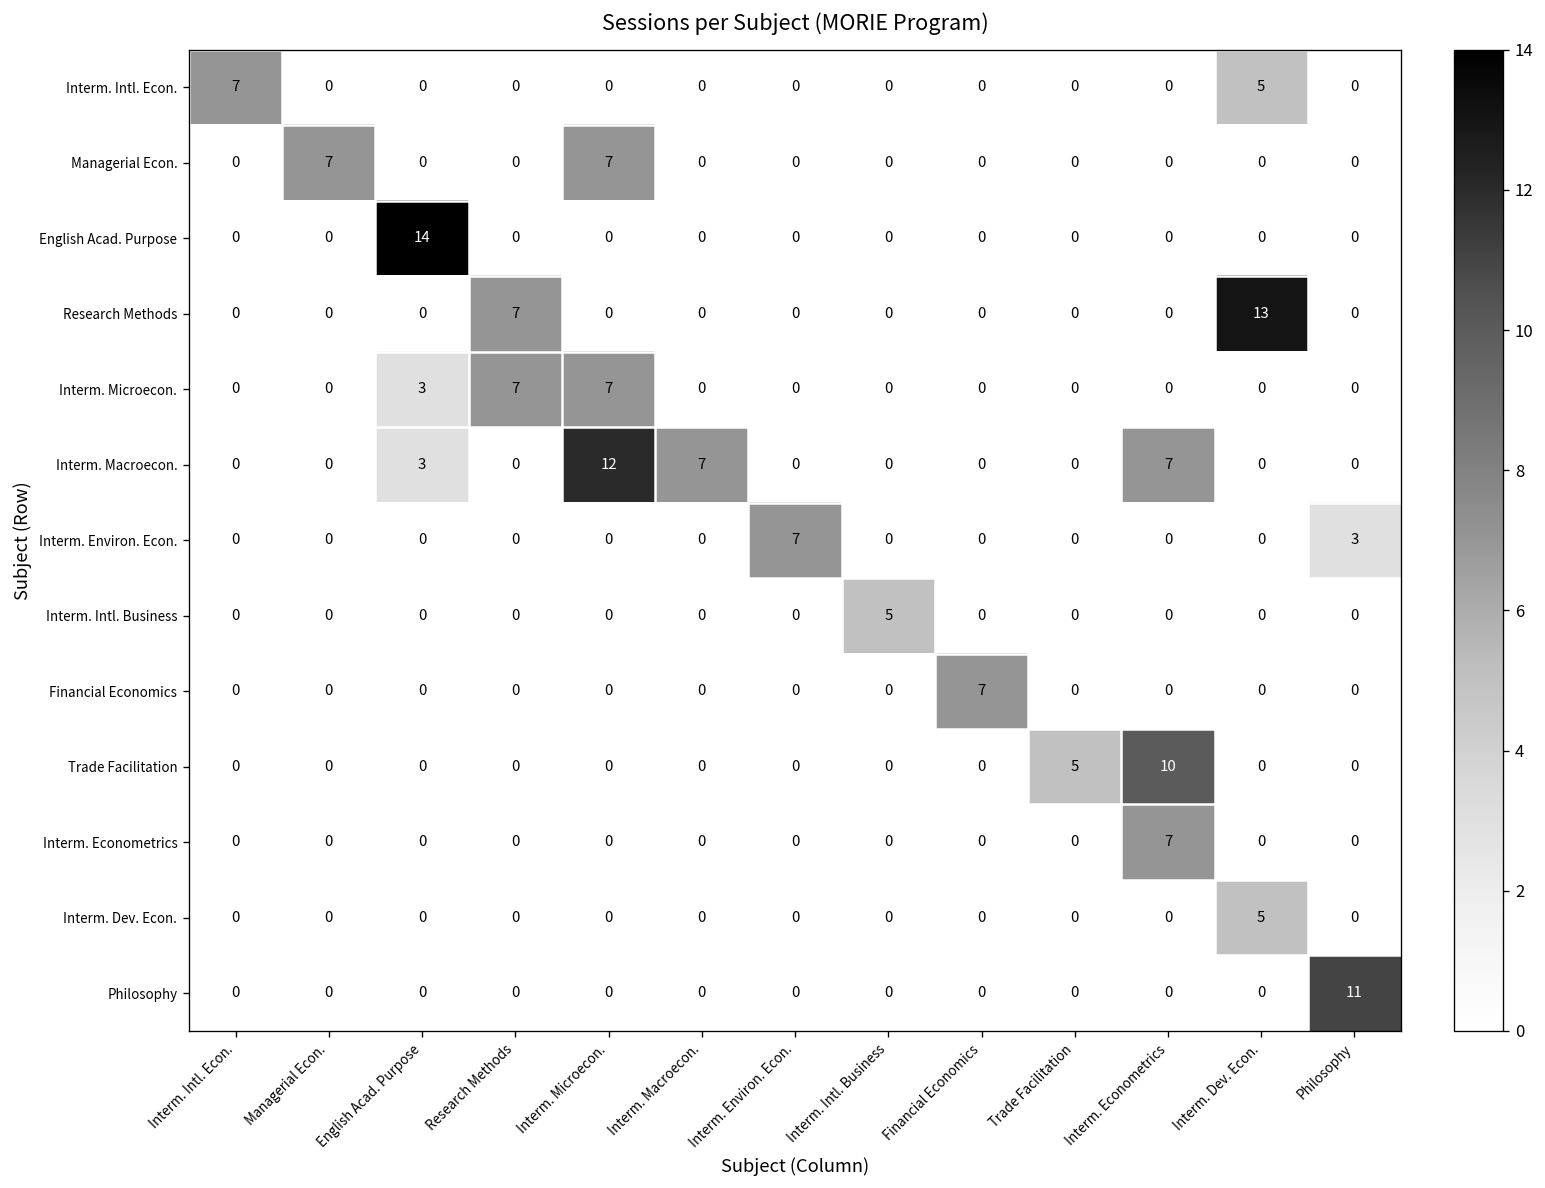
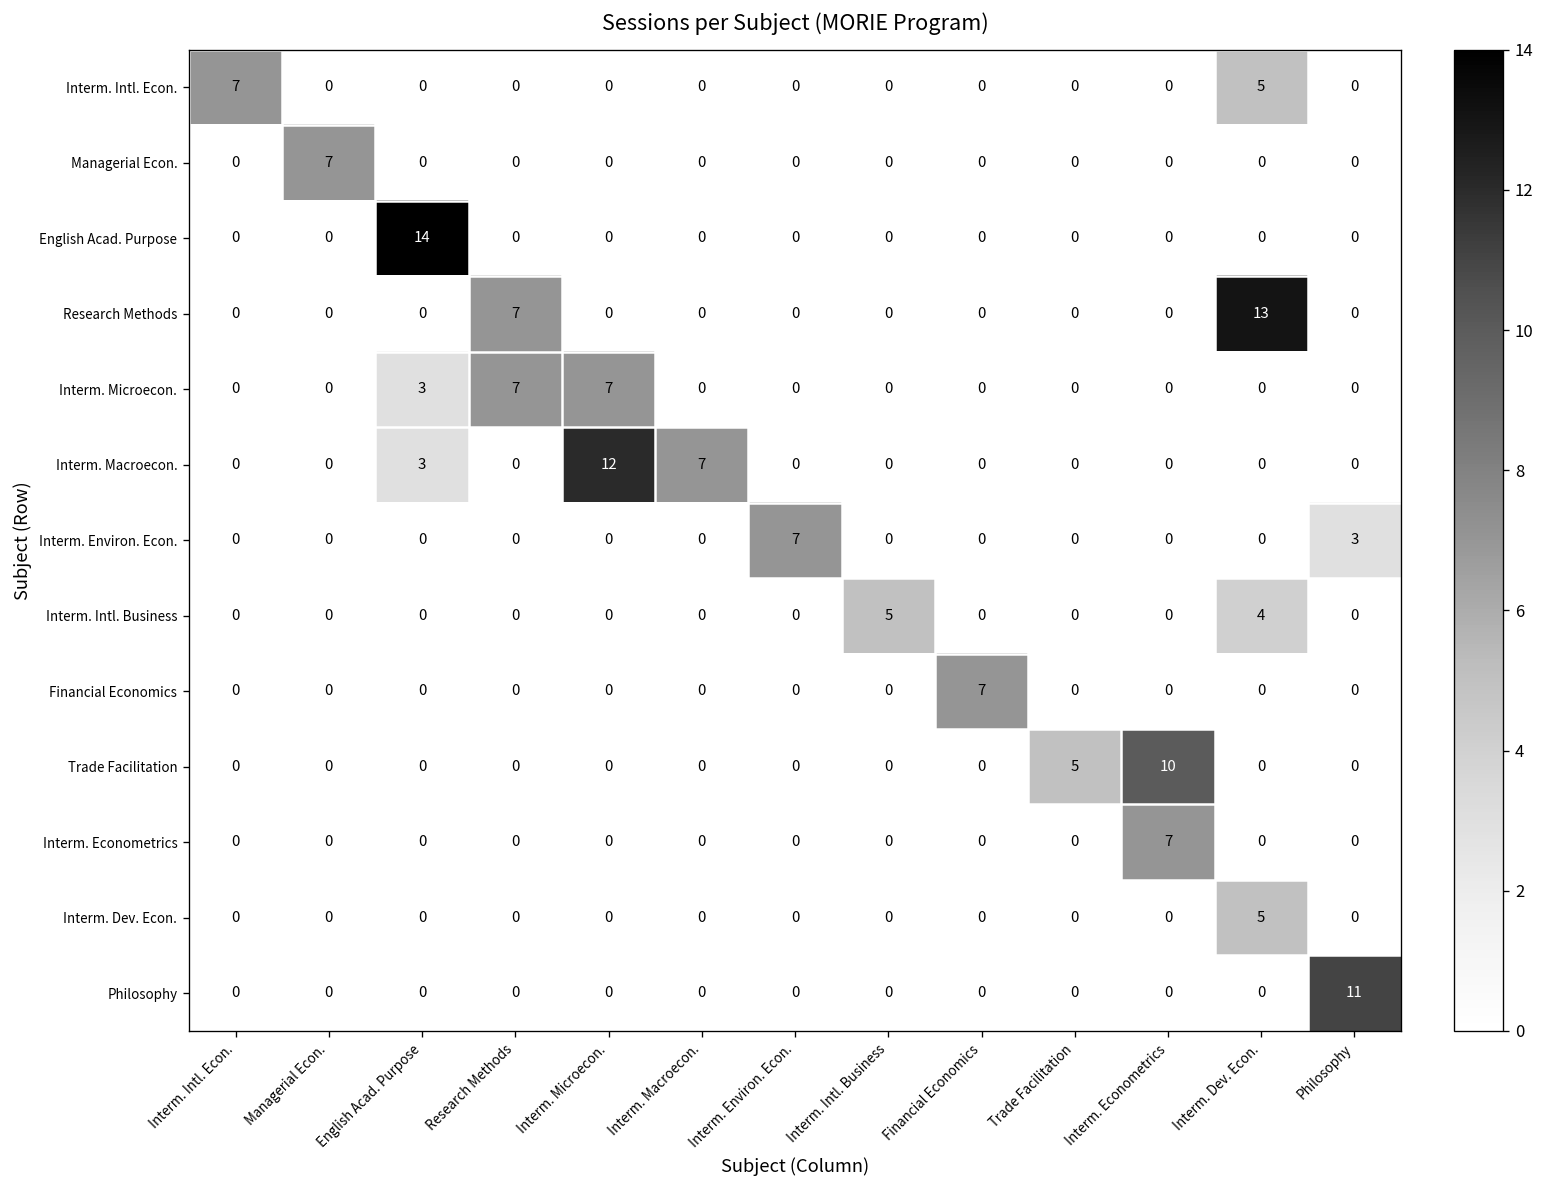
Managerial Econ., Interm. Microecon.: 7 -> 0
Interm. Macroecon., Interm. Econometrics: 7 -> 0
Interm. Intl. Business, Interm. Dev. Econ.: 0 -> 4
